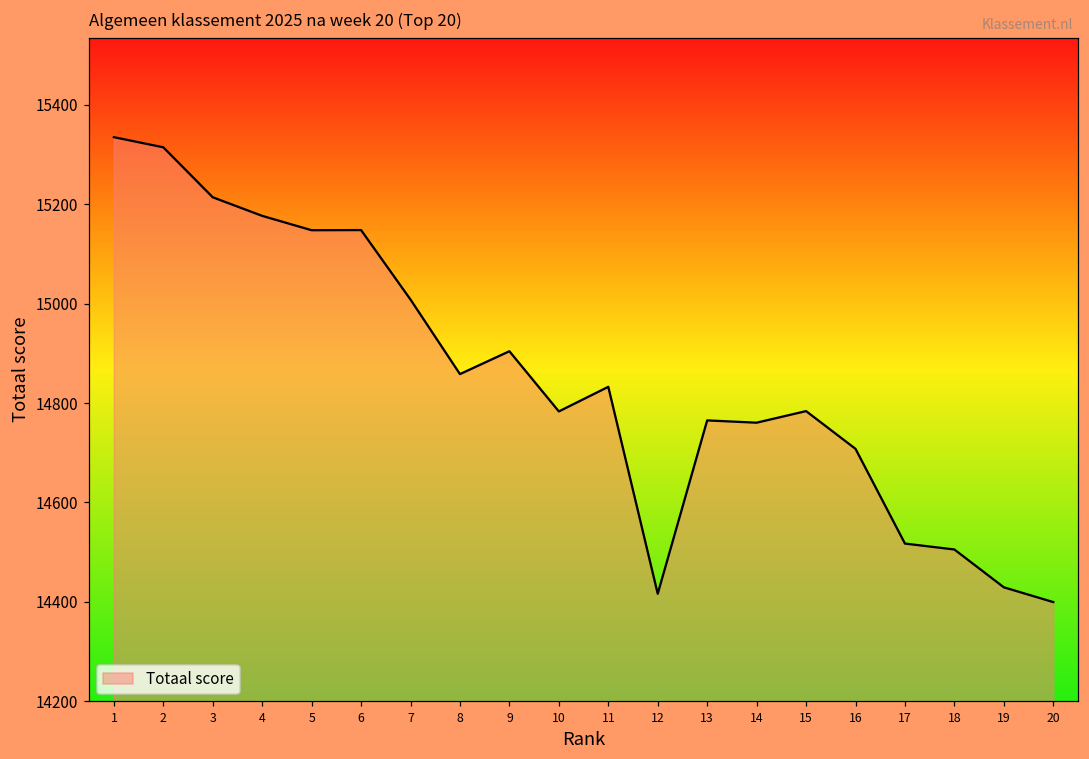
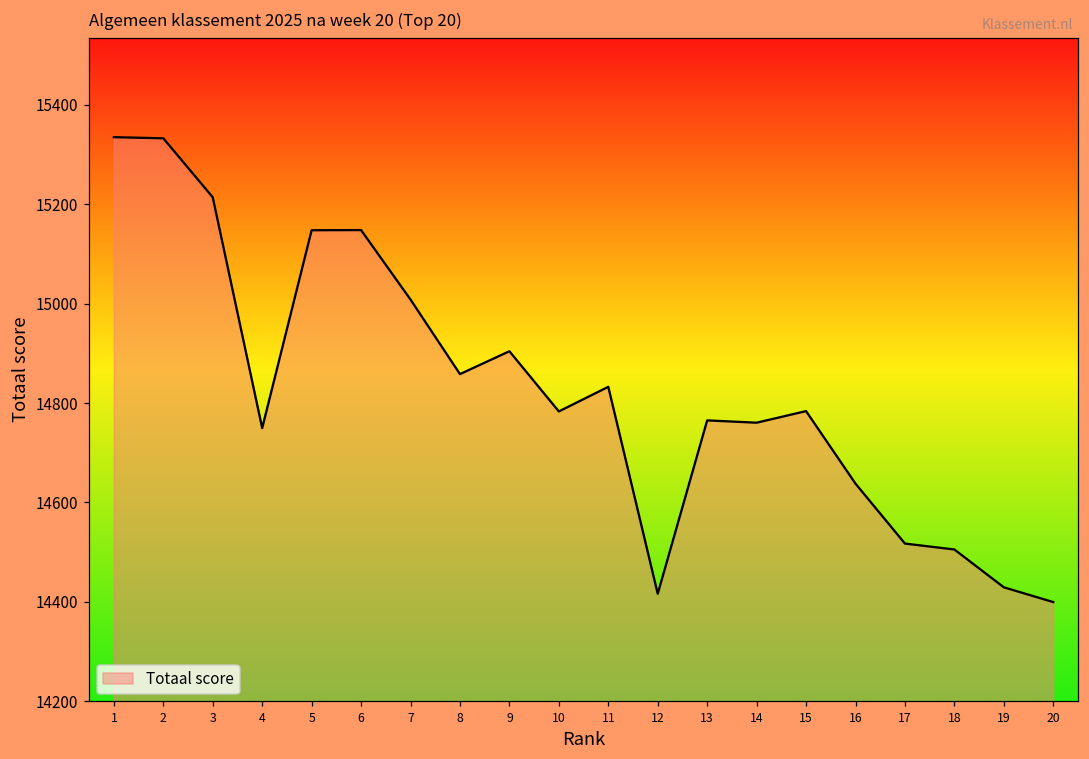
2: 15310 -> 15330
4: 15180 -> 14750
16: 14710 -> 14640
